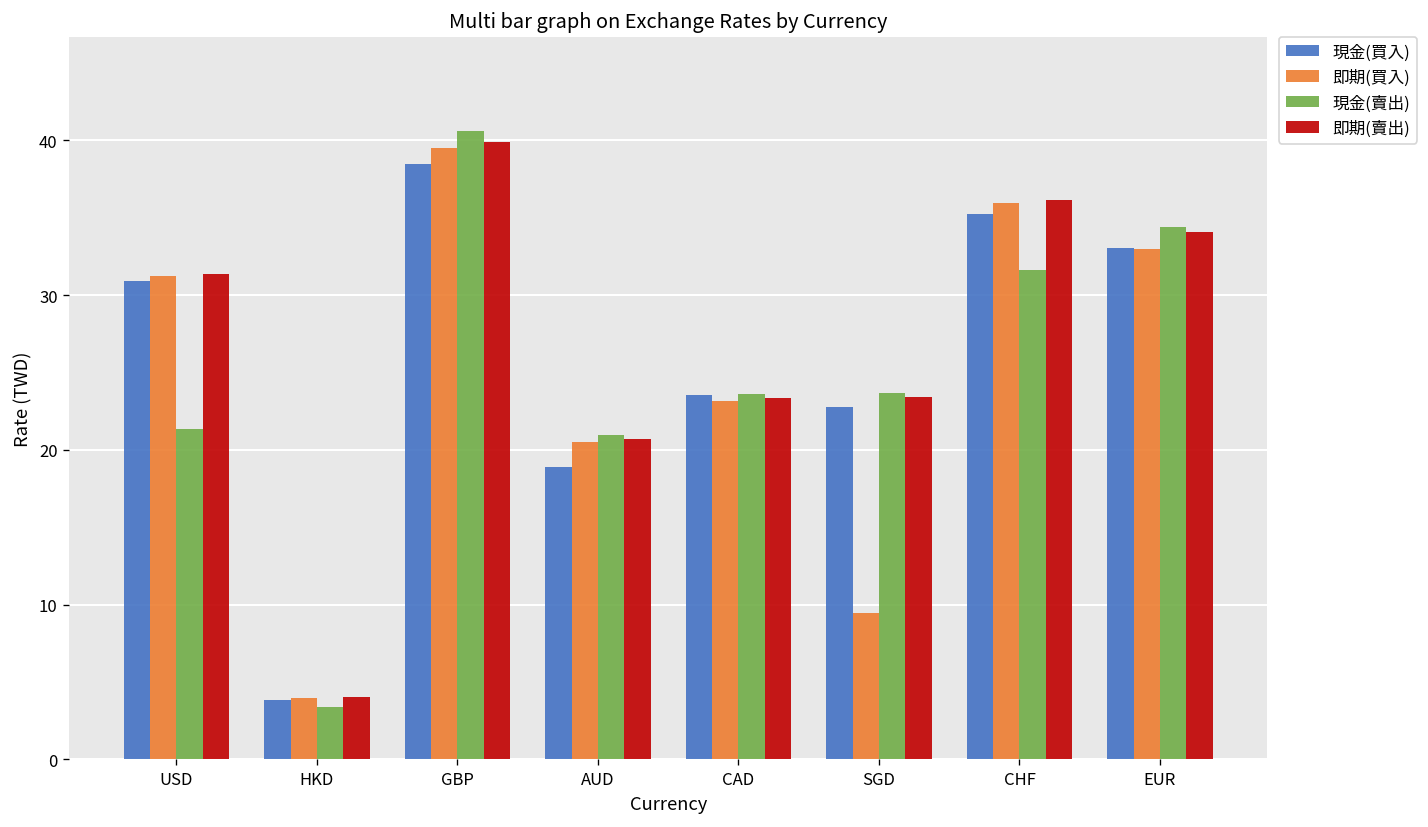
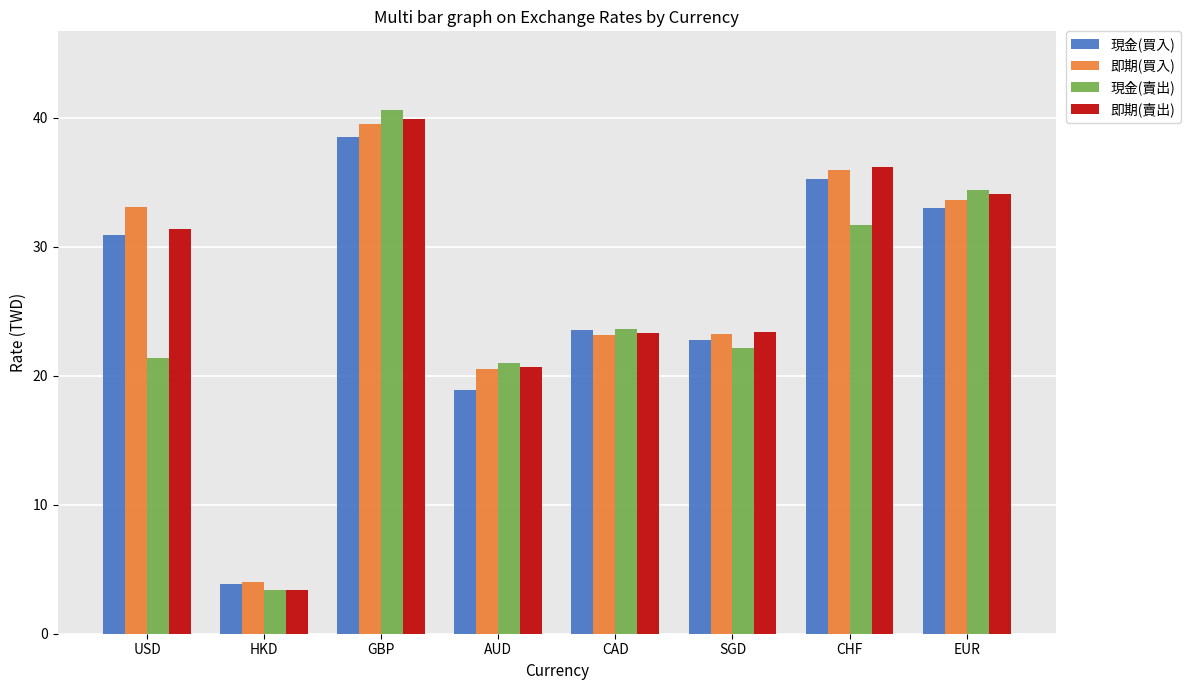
即期(買入), USD: 31.2 -> 33.1
即期(賣出), HKD: 4.0 -> 3.4
即期(買入), SGD: 9.5 -> 23.2
現金(賣出), SGD: 23.7 -> 22.1
即期(買入), EUR: 33.0 -> 33.7
